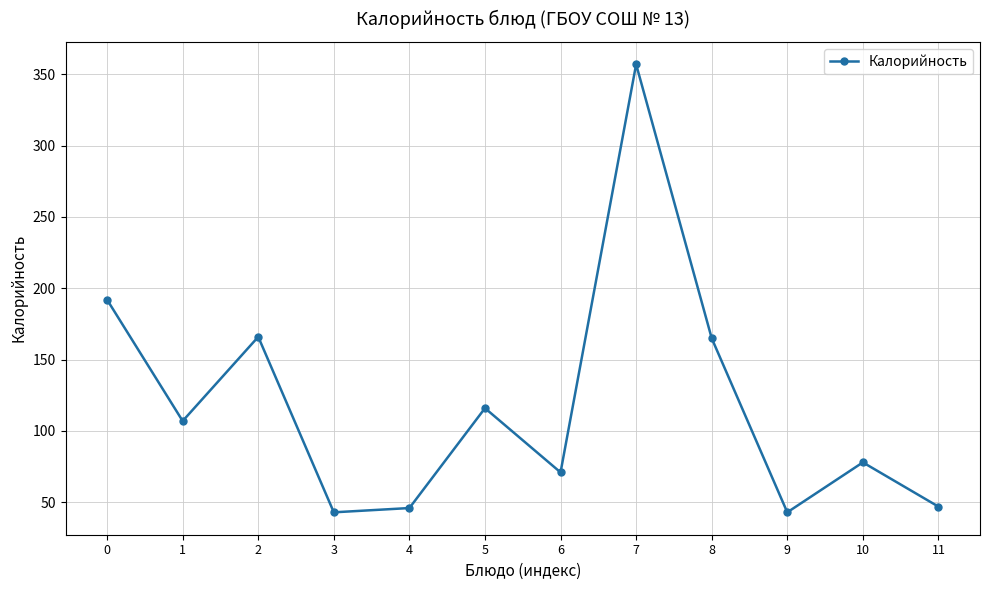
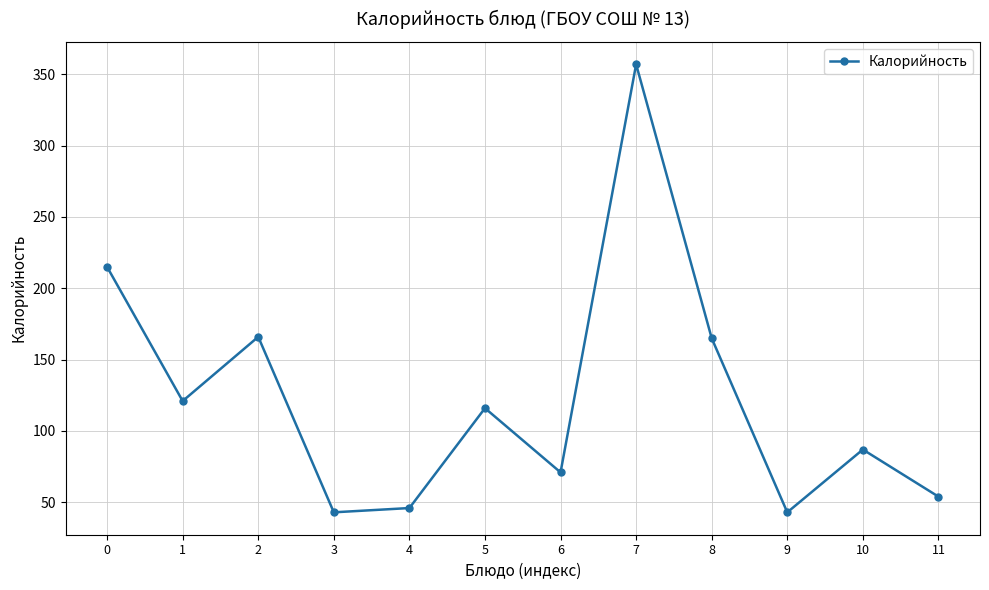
0: 192 -> 215
1: 107 -> 121
10: 78 -> 87
11: 47 -> 54
